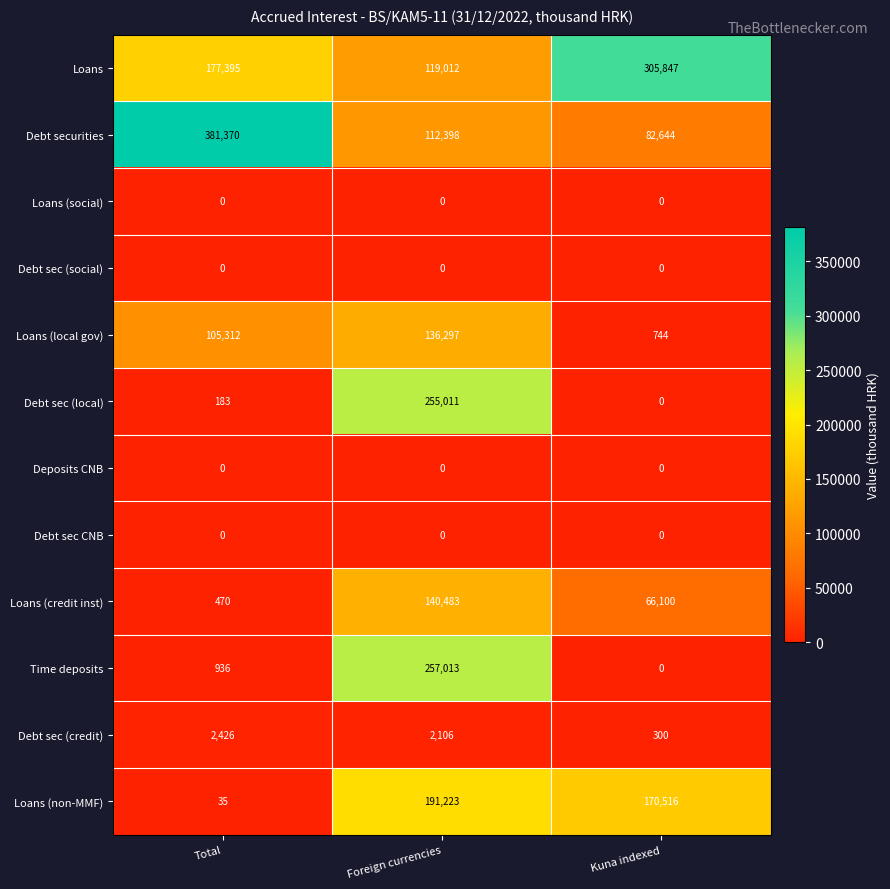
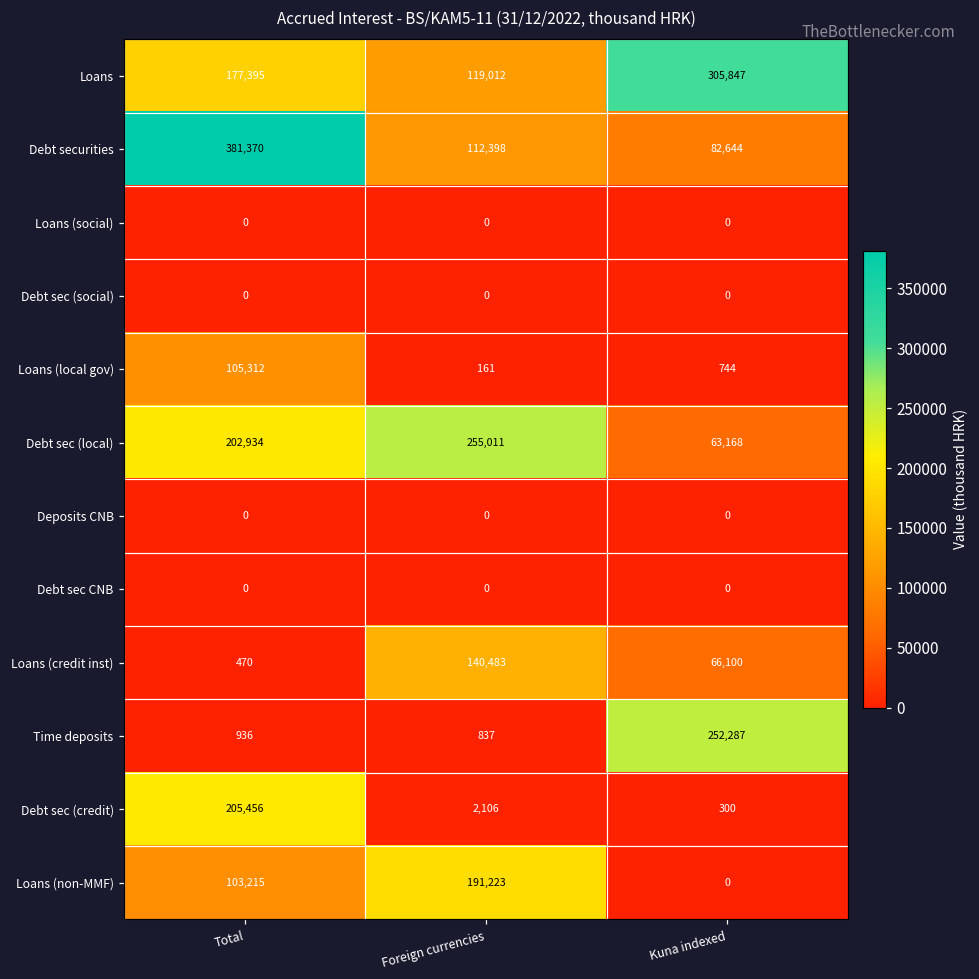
Loans (local gov), Foreign currencies: 136,297 -> 161
Debt sec (local), Total: 183 -> 202,934
Debt sec (local), Kuna indexed: 0 -> 63,168
Time deposits, Foreign currencies: 257,013 -> 837
Time deposits, Kuna indexed: 0 -> 252,287
Debt sec (credit), Total: 2,426 -> 205,456
Loans (non-MMF), Total: 35 -> 103,215
Loans (non-MMF), Kuna indexed: 170,516 -> 0
